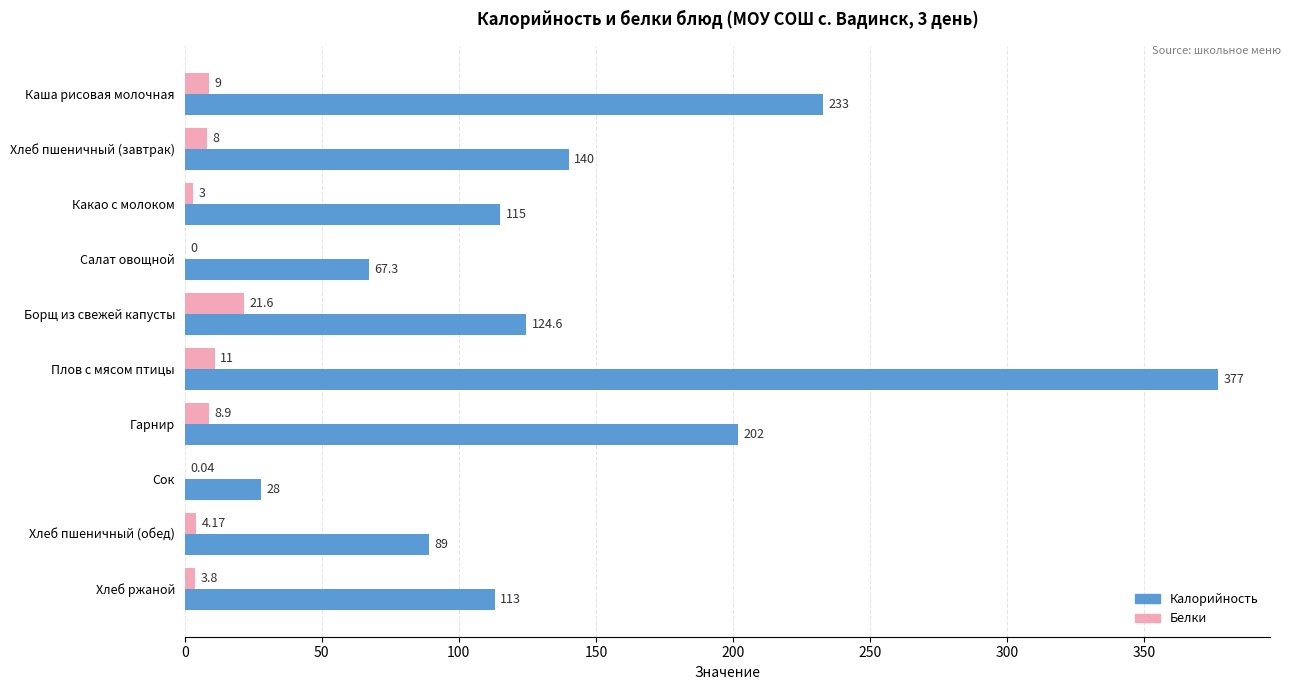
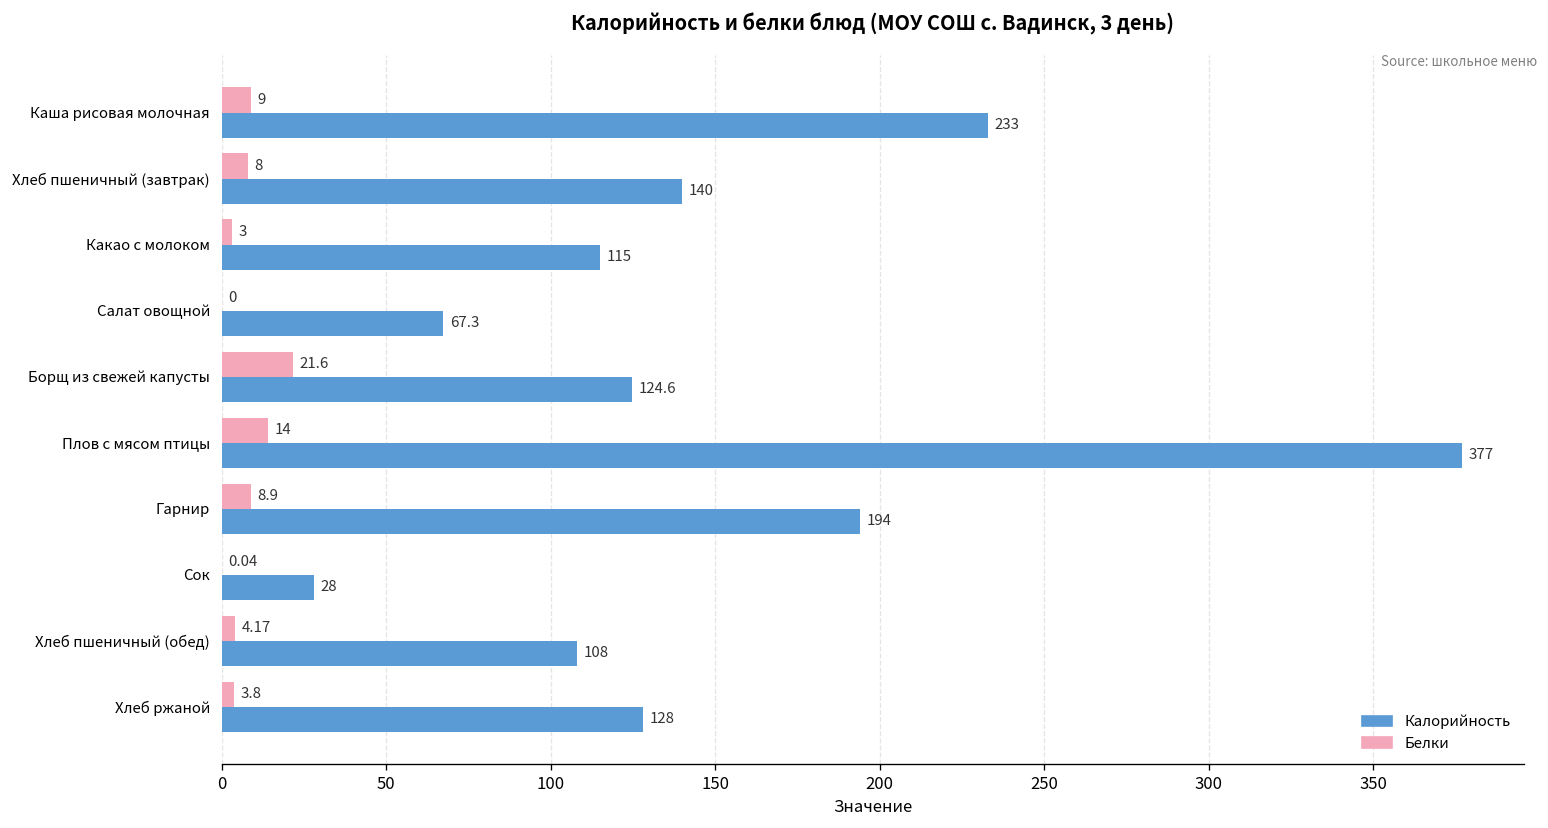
Белки, Плов с мясом птицы: 11 -> 14
Калорийность, Гарнир: 202 -> 194
Калорийность, Хлеб пшеничный (обед): 89 -> 108
Калорийность, Хлеб ржаной: 113 -> 128
